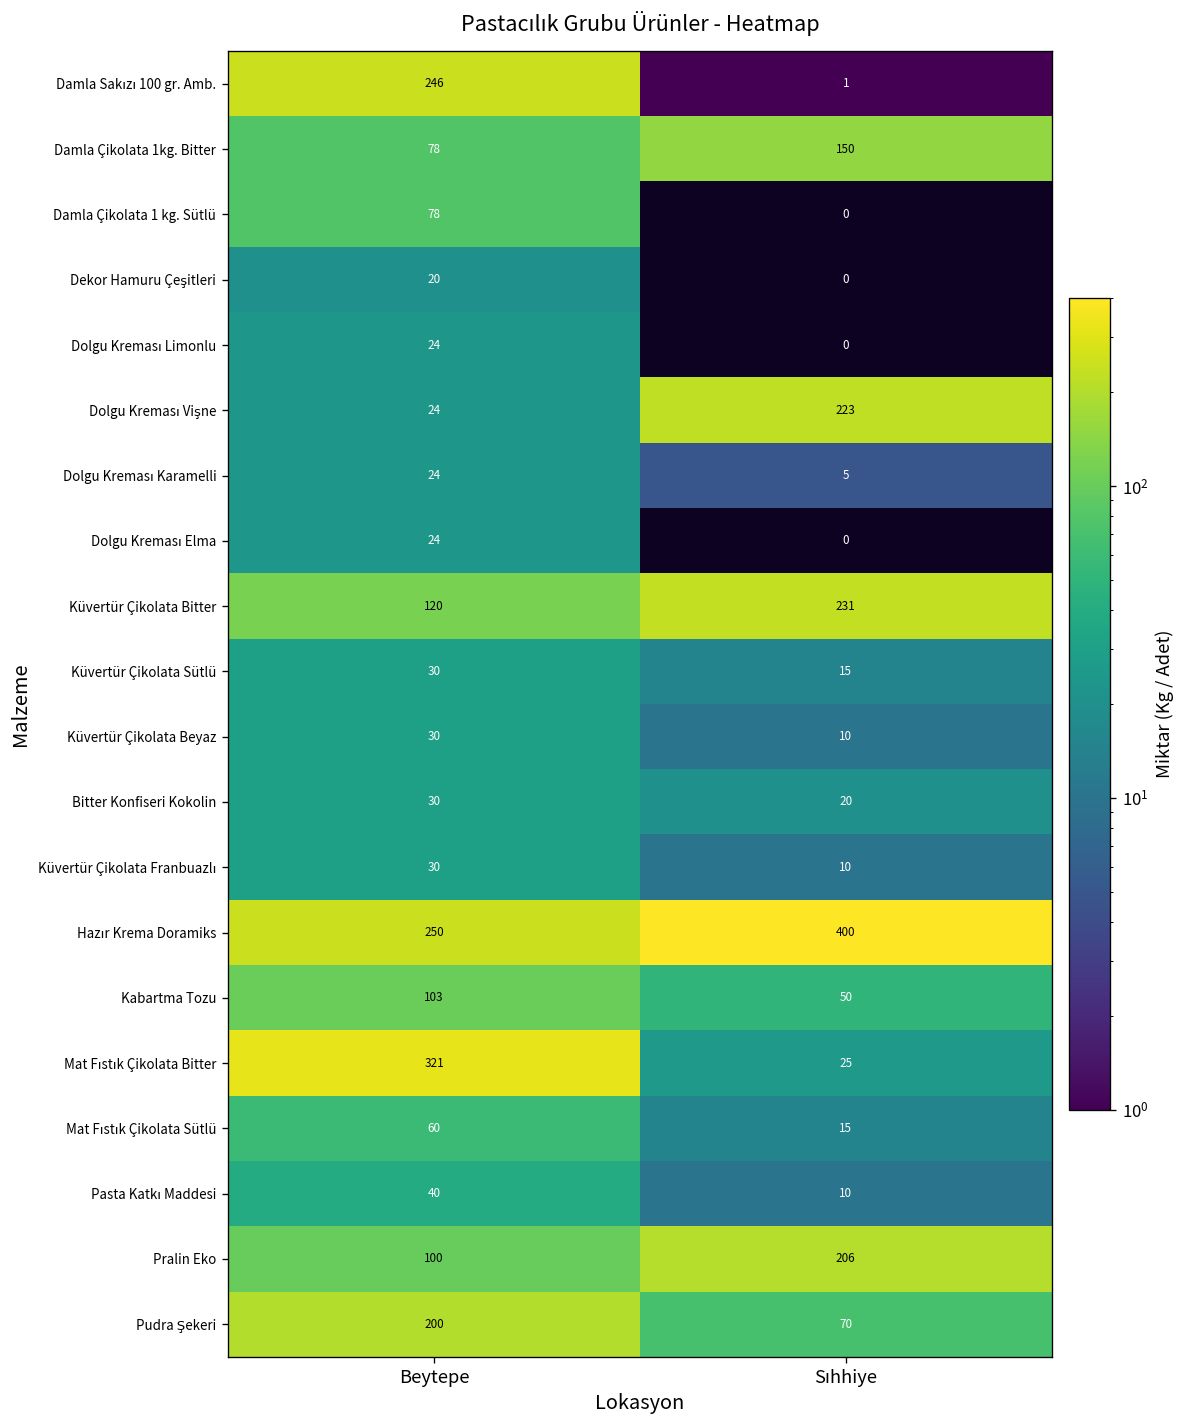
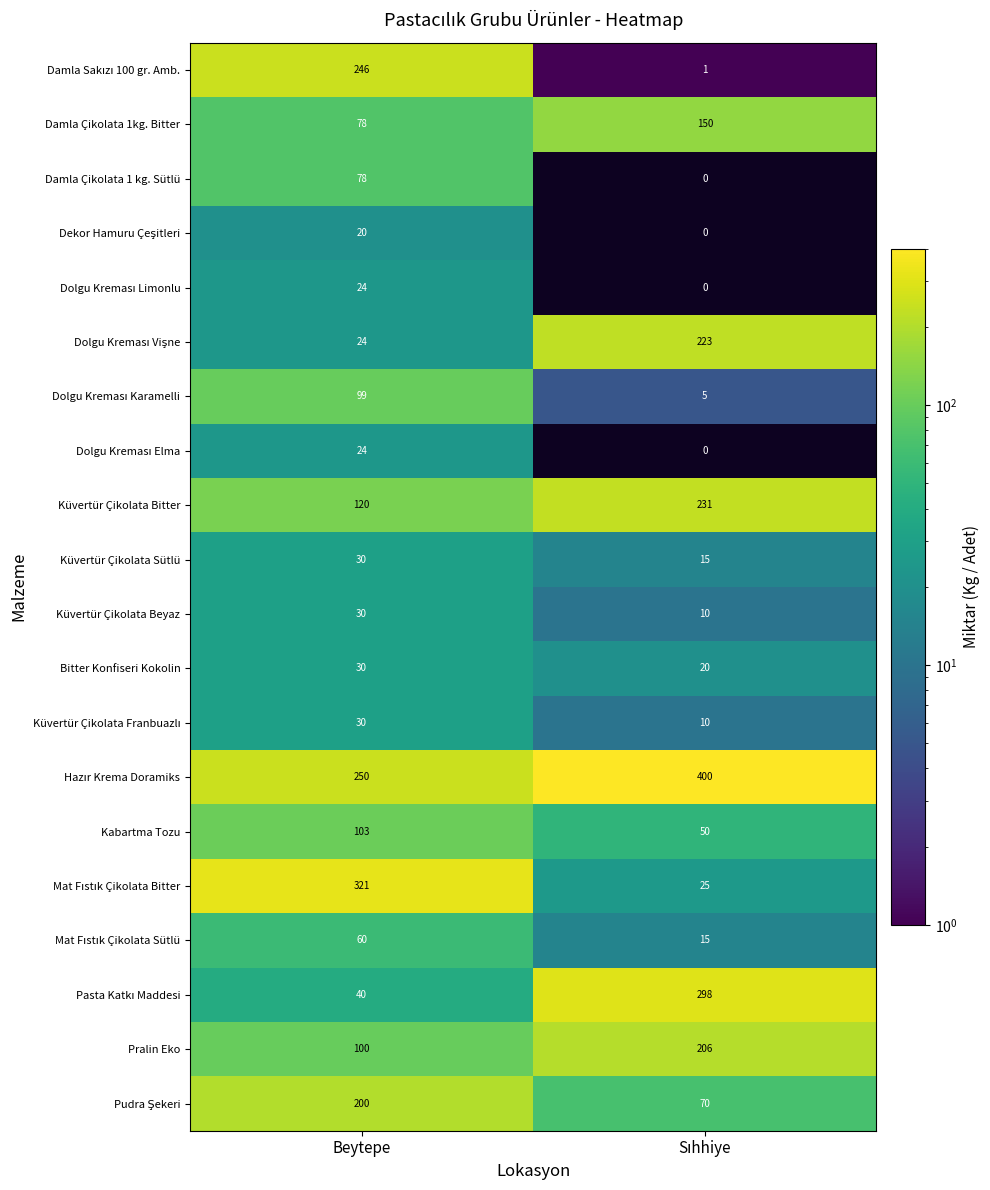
Dolgu Kreması Karamelli, Beytepe: 24 -> 99
Pasta Katkı Maddesi, Sıhhiye: 10 -> 298
